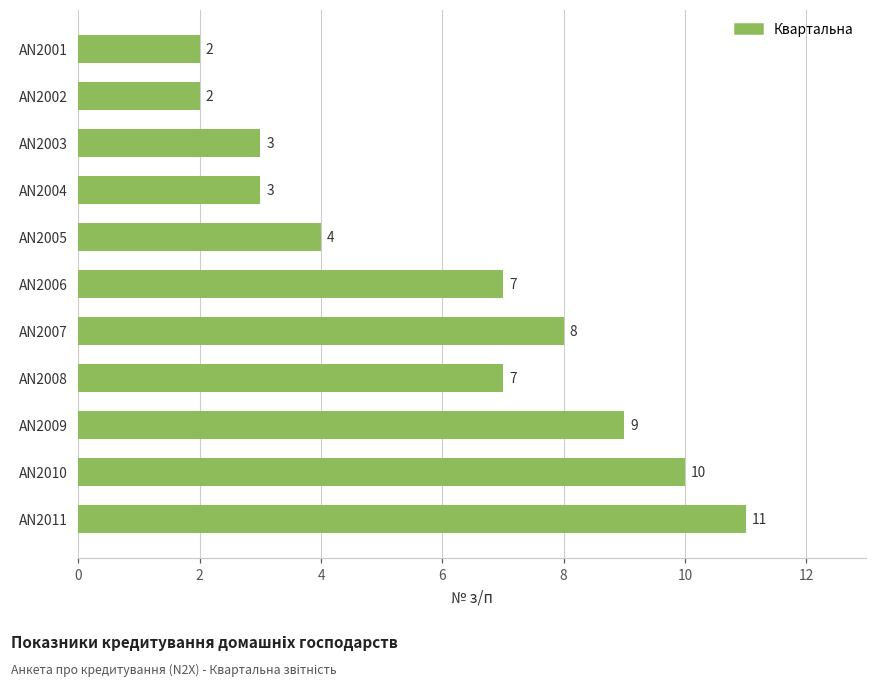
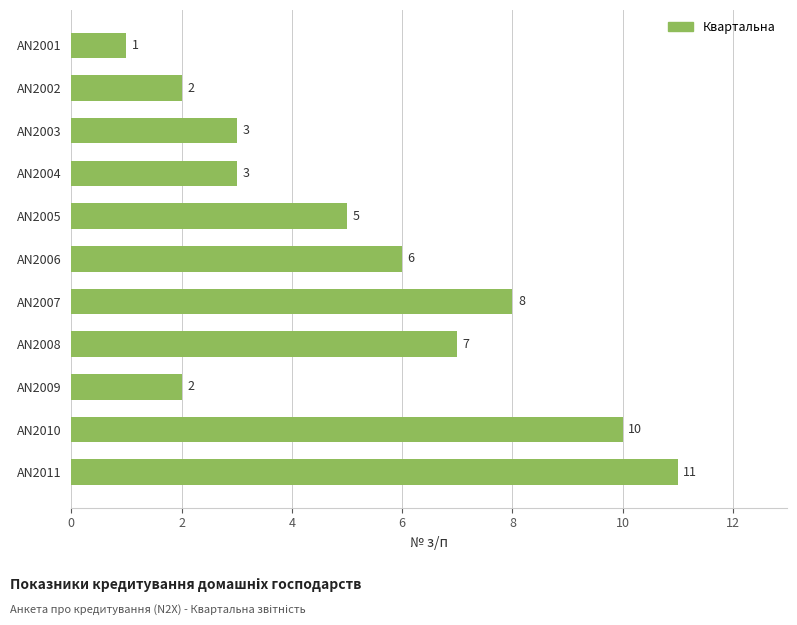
AN2001: 2 -> 1
AN2005: 4 -> 5
AN2006: 7 -> 6
AN2009: 9 -> 2
